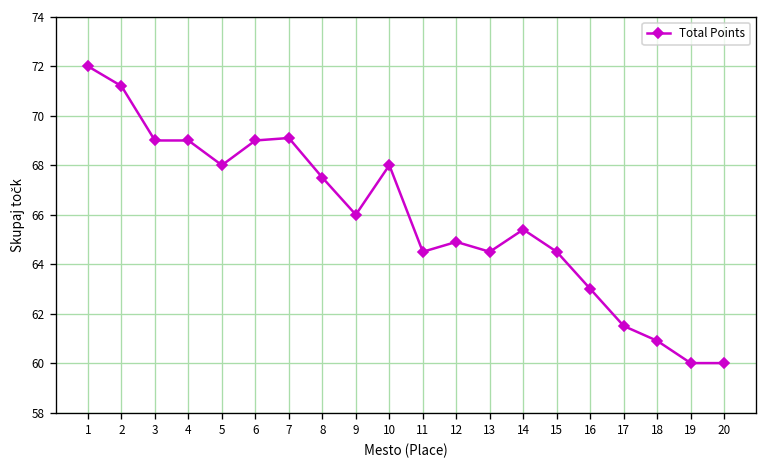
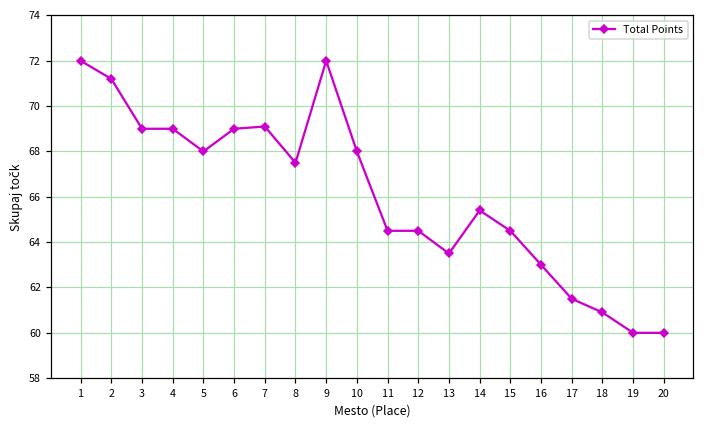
9: 66 -> 72
12: 64.9 -> 64.5
13: 64.5 -> 63.5
